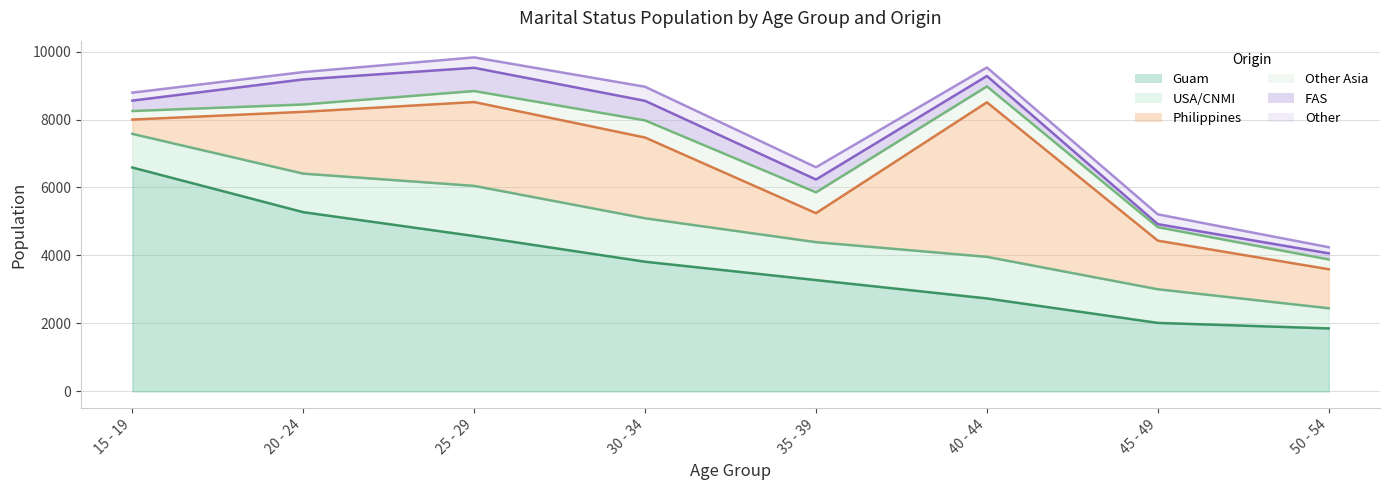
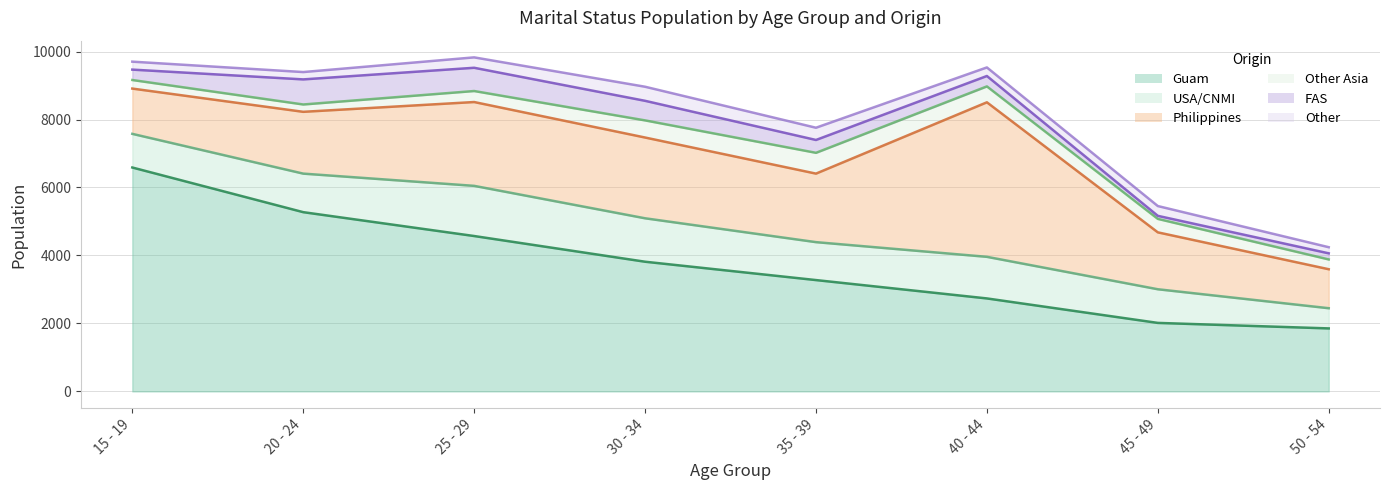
Philippines, 15 - 19: 400 -> 1300
Philippines, 35 - 39: 900 -> 2000
Philippines, 45 - 49: 1400 -> 1700
